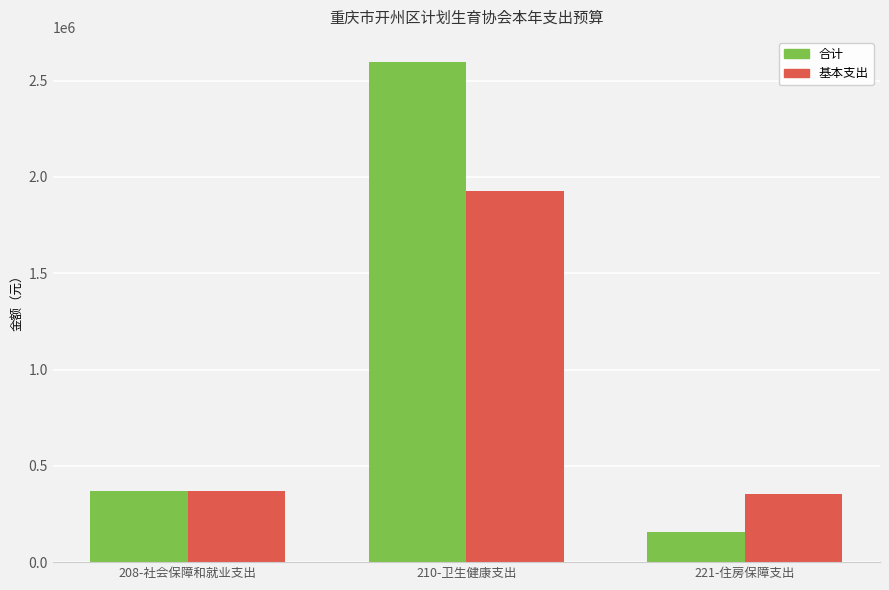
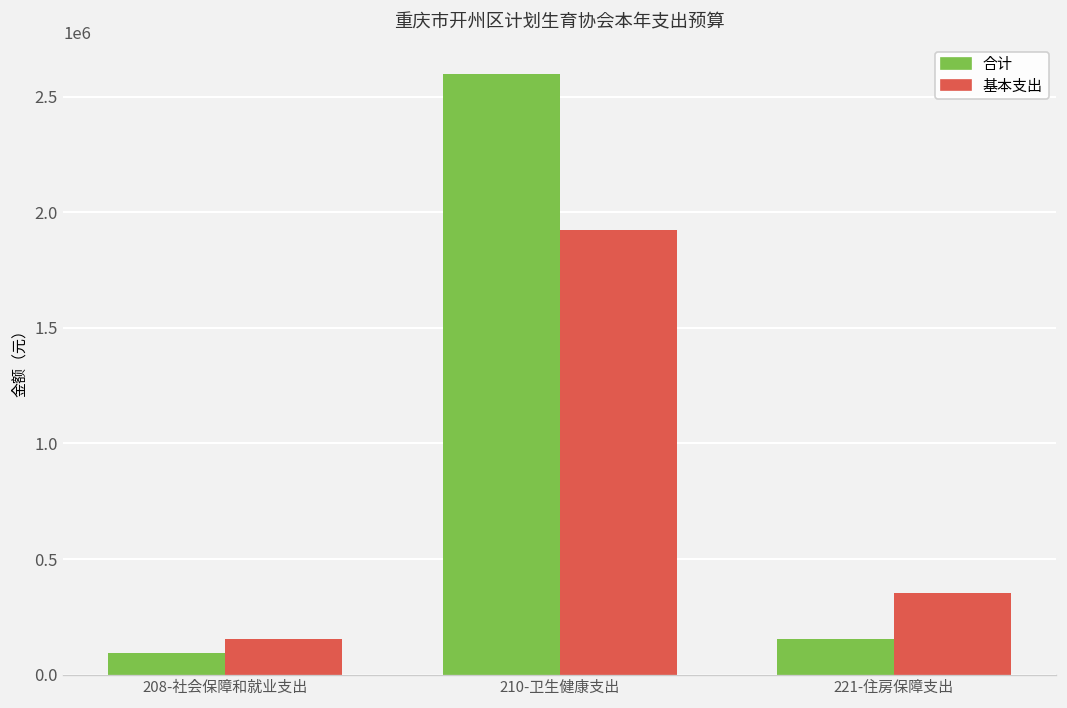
合计, 208-社会保障和就业支出: 370000 -> 90000
基本支出, 208-社会保障和就业支出: 370000 -> 150000
